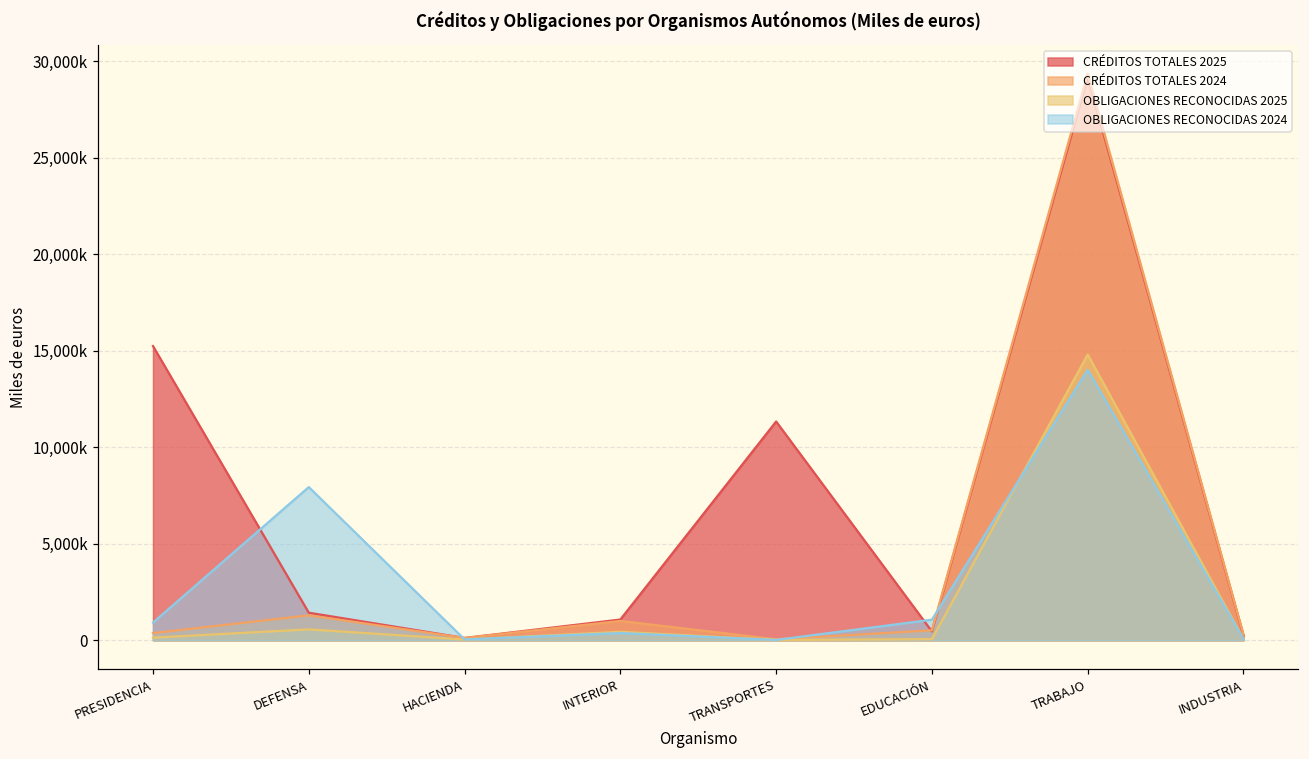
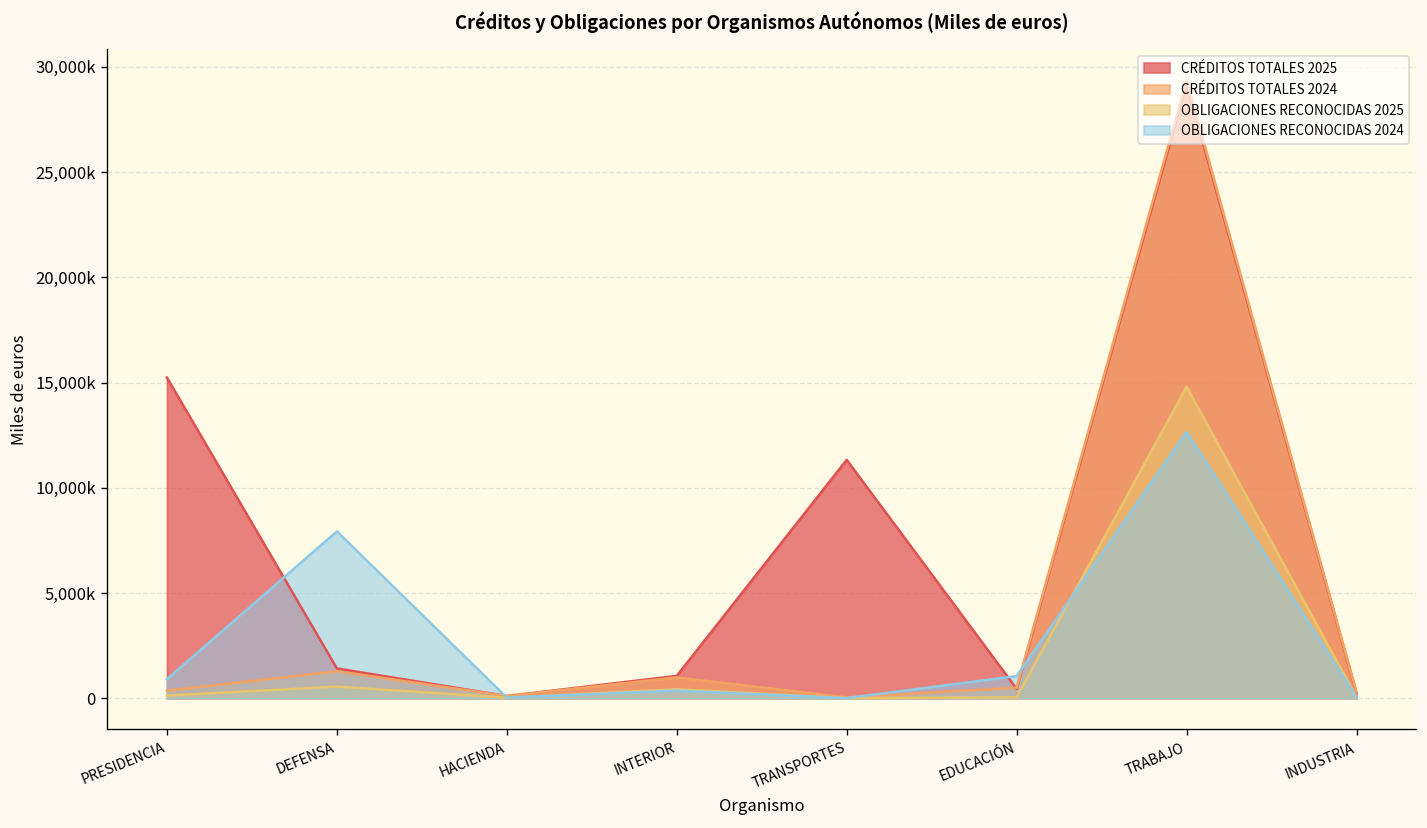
OBLIGACIONES RECONOCIDAS 2024, TRABAJO: 14,000,000 -> 12,700,000
